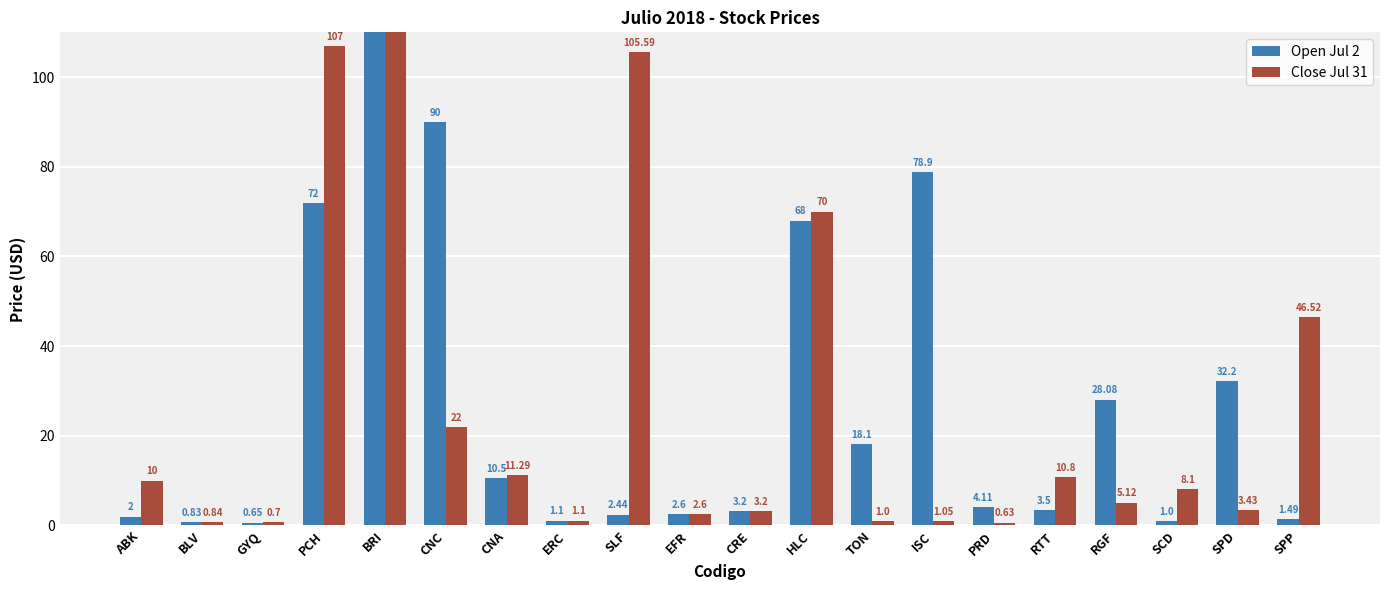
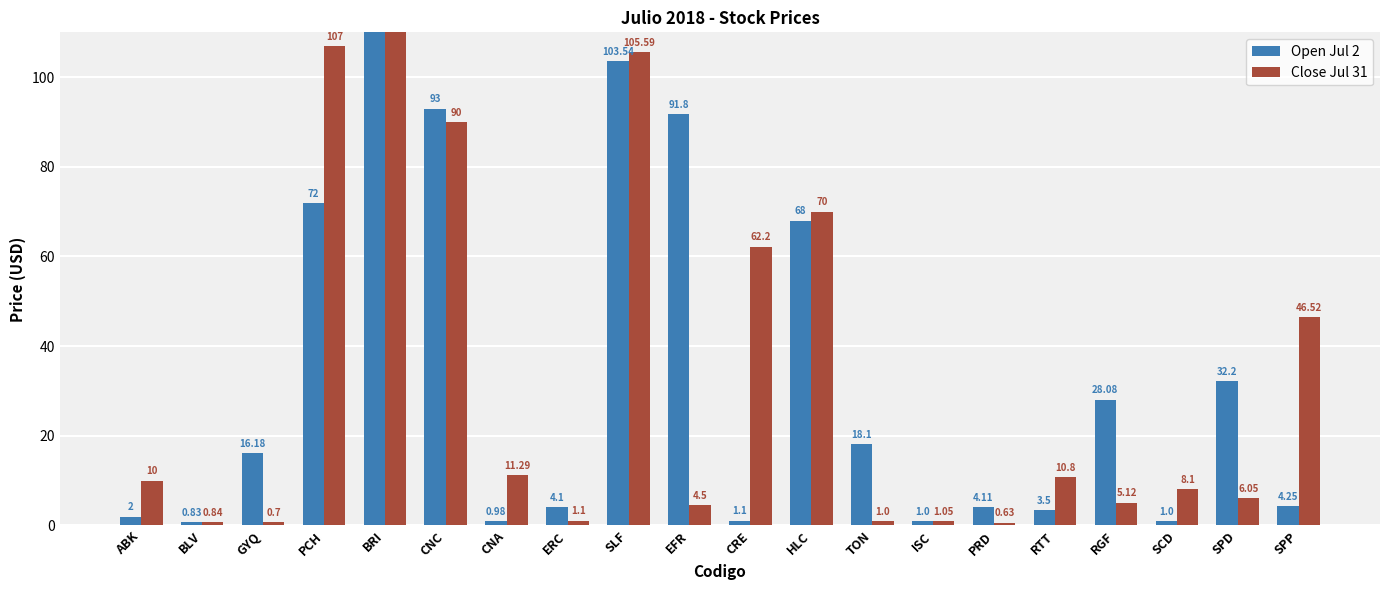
Open Jul 2, GYQ: 0.65 -> 16.18
Open Jul 2, CNC: 90 -> 93
Close Jul 31, CNC: 22 -> 90
Open Jul 2, CNA: 10.5 -> 0.98
Open Jul 2, ERC: 1.1 -> 4.1
Open Jul 2, SLF: 2.44 -> 103.54
Open Jul 2, EFR: 2.6 -> 91.8
Close Jul 31, EFR: 2.6 -> 4.5
Open Jul 2, CRE: 3.2 -> 1.1
Close Jul 31, CRE: 3.2 -> 62.2
Open Jul 2, ISC: 78.9 -> 1.0
Close Jul 31, SPD: 3.43 -> 6.05
Open Jul 2, SPP: 1.49 -> 4.25
